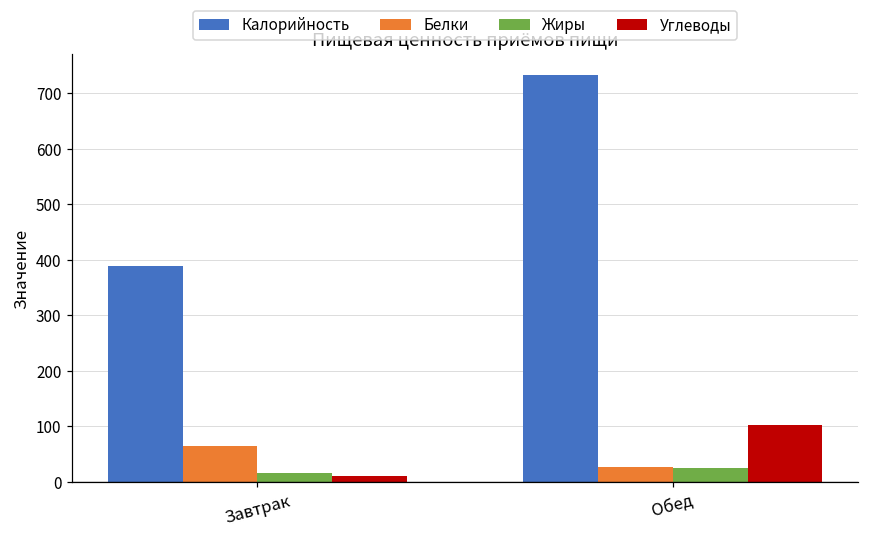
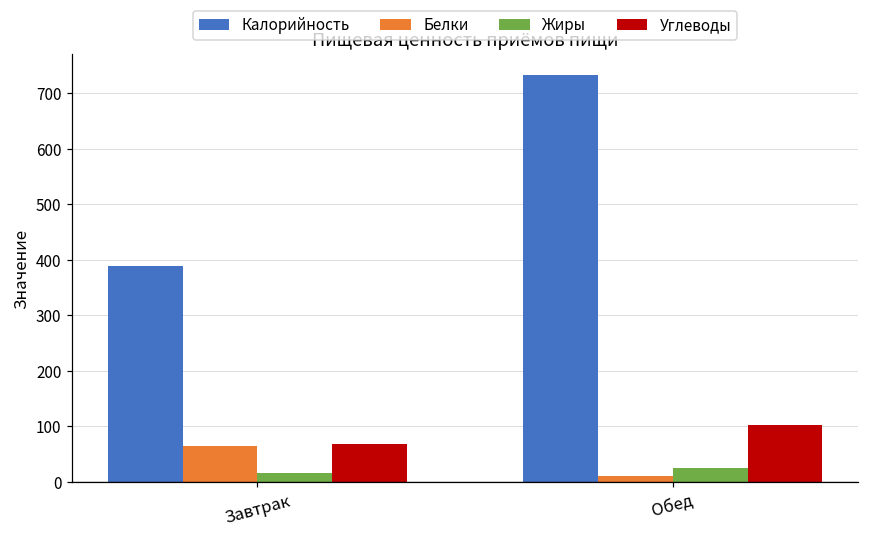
Углеводы, Завтрак: 10 -> 70
Белки, Обед: 30 -> 10
